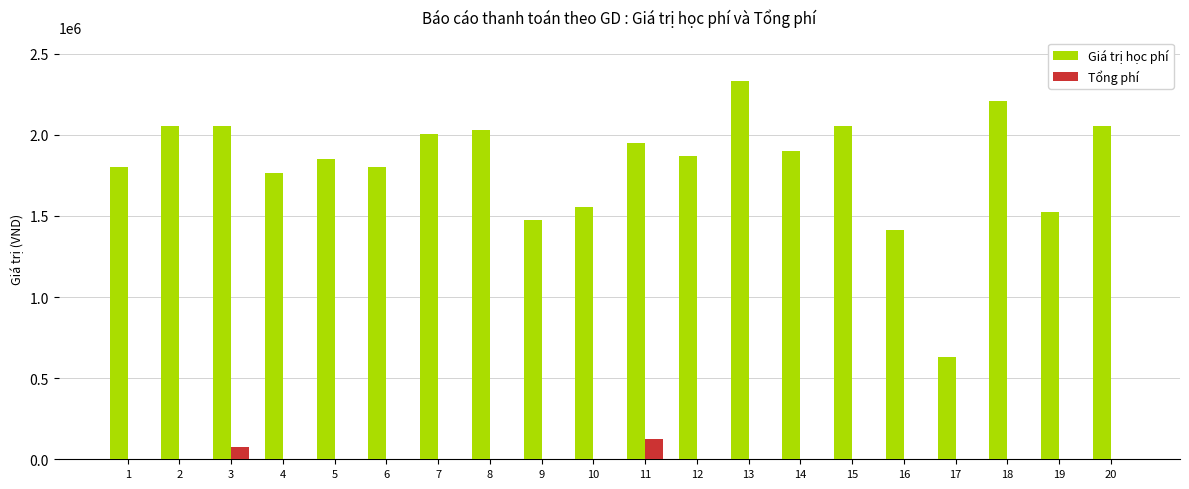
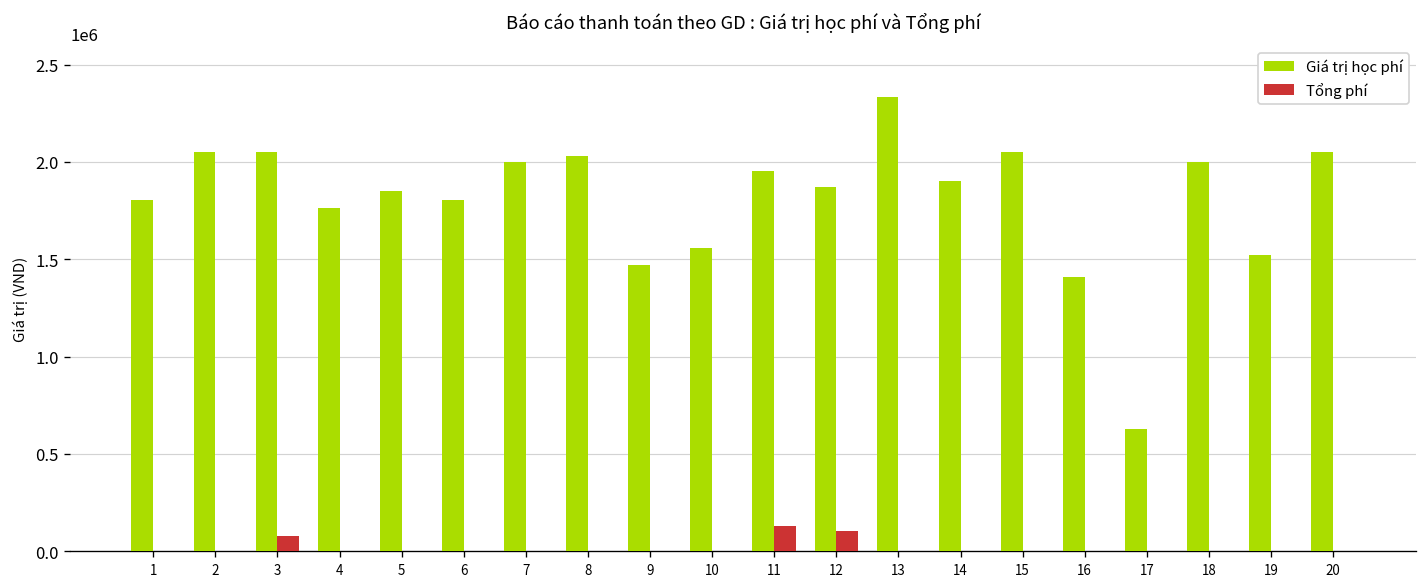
Tổng phí, 12: 0 -> 110000
Giá trị học phí, 18: 2210000 -> 2000000
